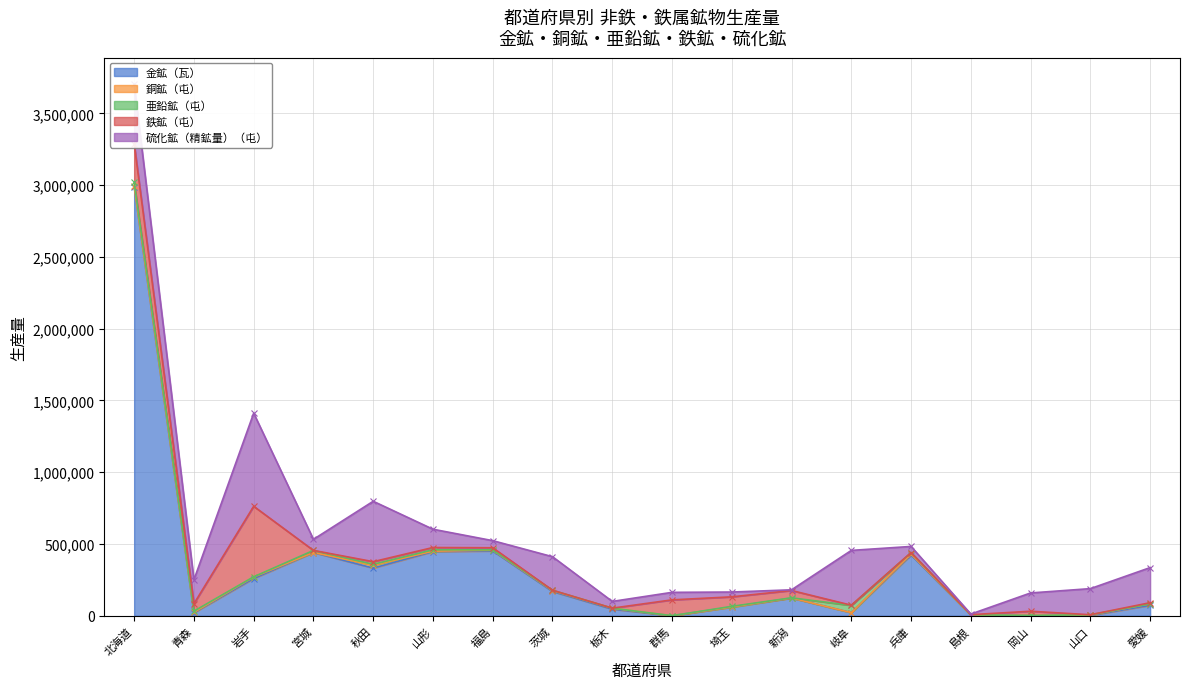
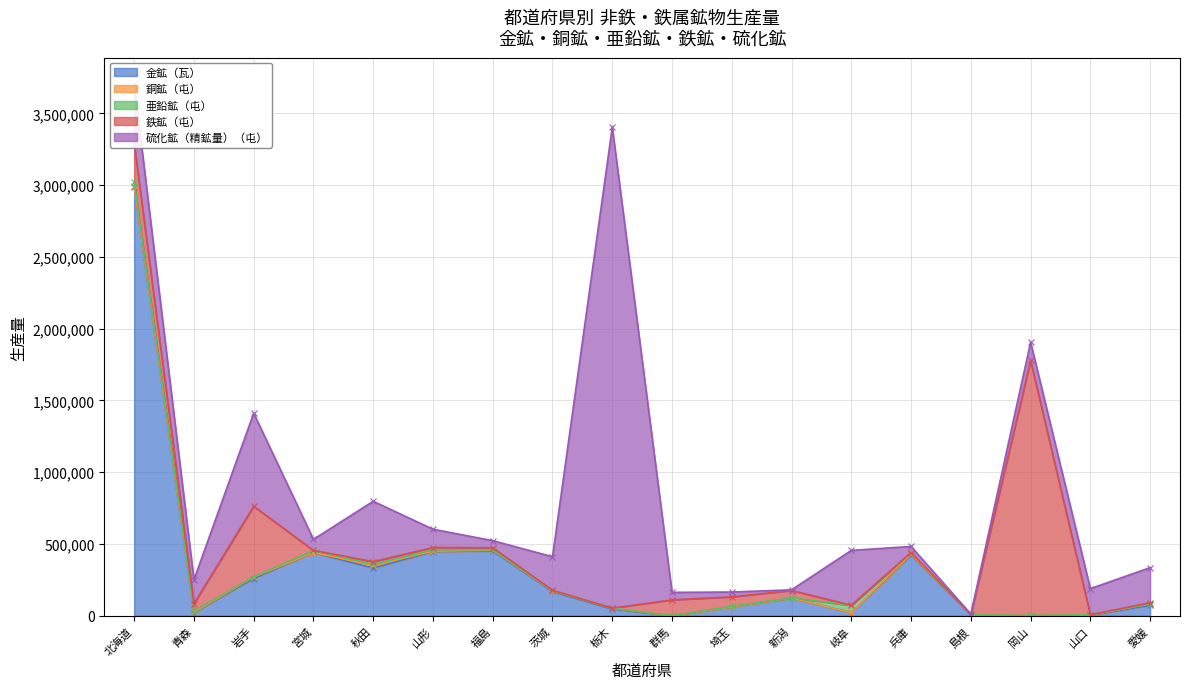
硫化鉱（精鉱量）（屯）, 栃木: 50,000 -> 3,350,000
鉄鉱（屯）, 岡山: 30,000 -> 1,780,000
